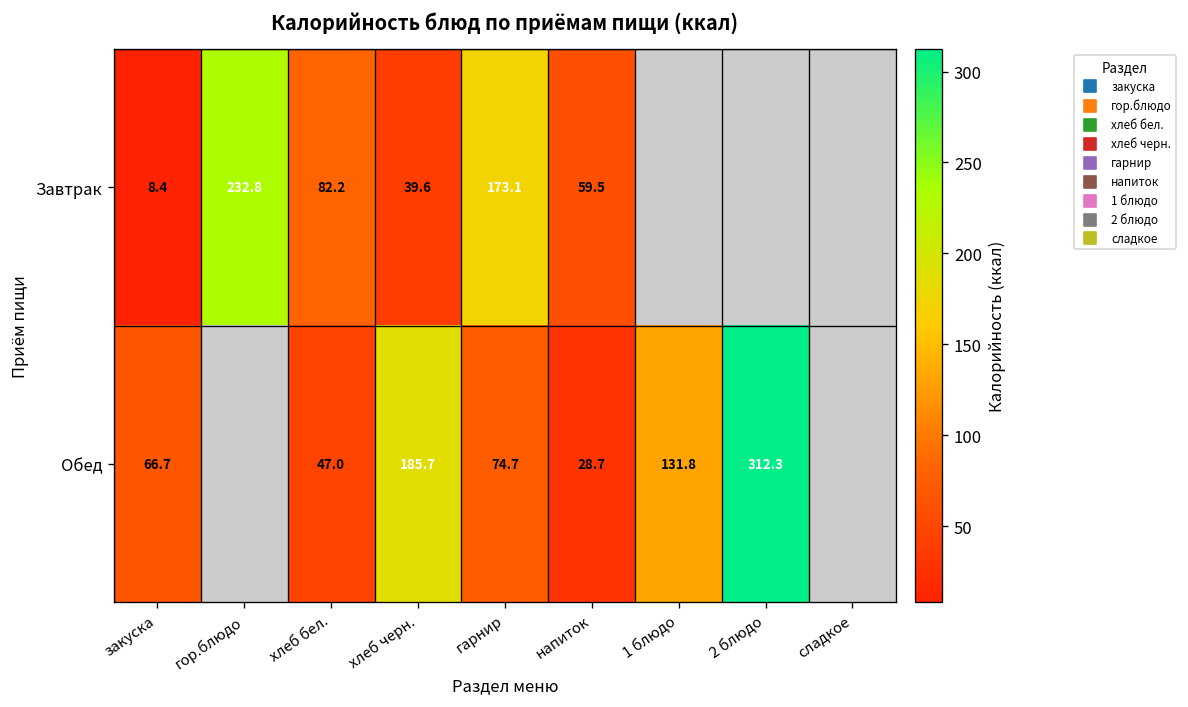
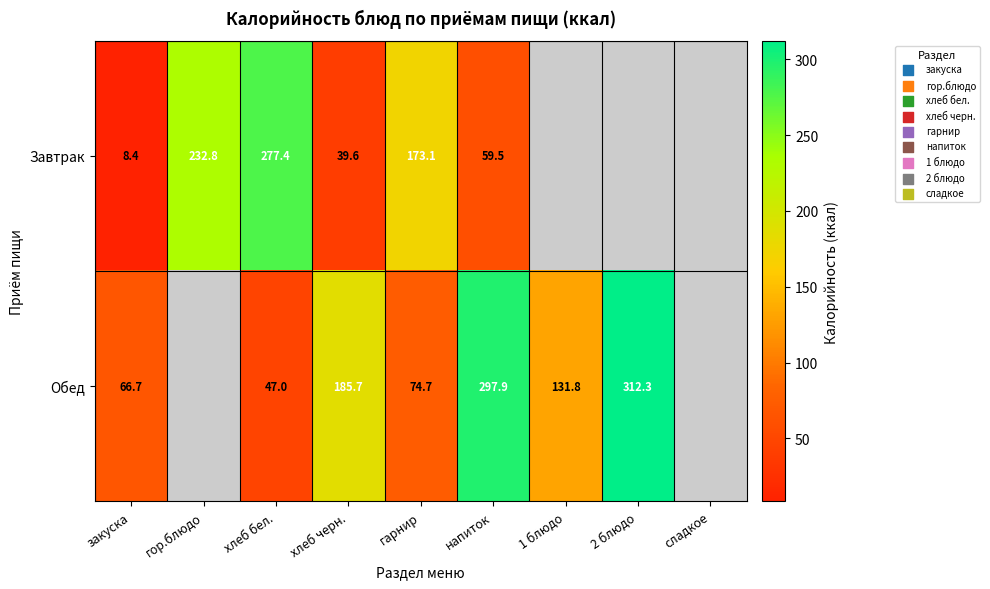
Завтрак, хлеб бел.: 82.2 -> 277.4
Обед, напиток: 28.7 -> 297.9
